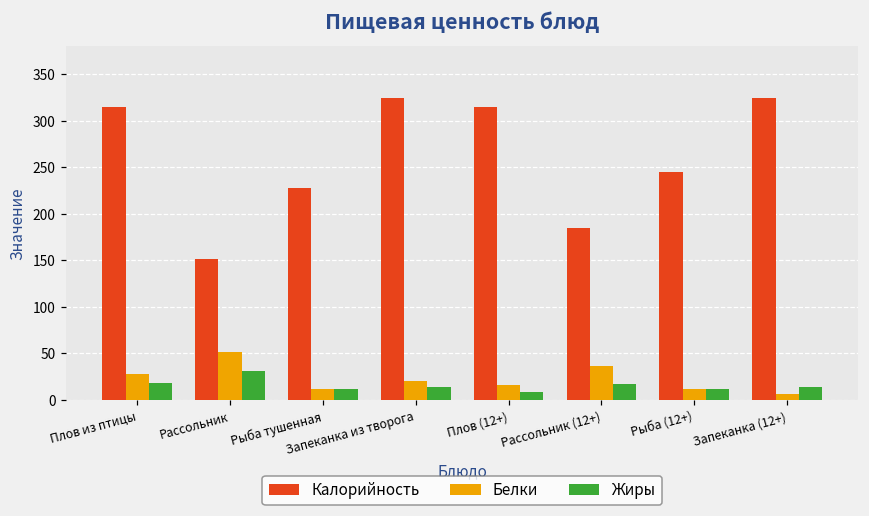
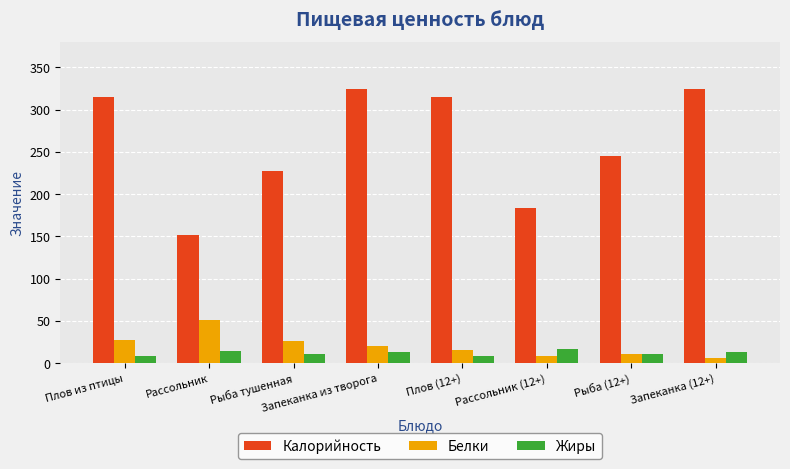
Жиры, Плов из птицы: 20 -> 10
Жиры, Рассольник: 30 -> 10
Белки, Рыба тушенная: 10 -> 30
Белки, Рассольник (12+): 40 -> 10
